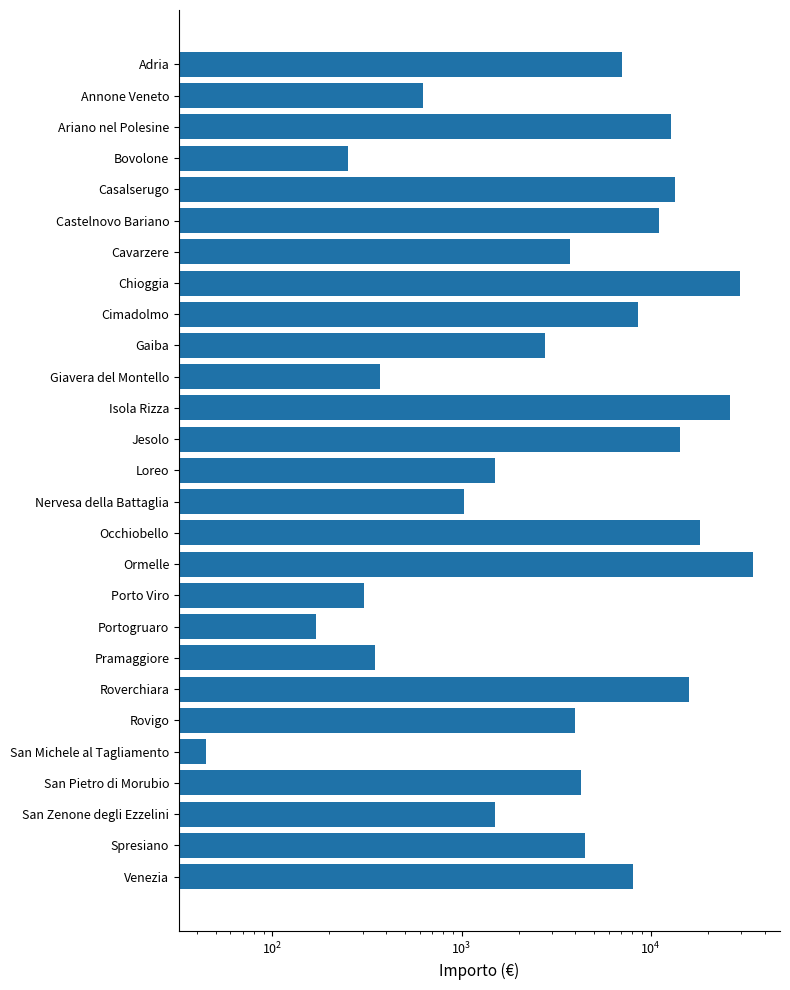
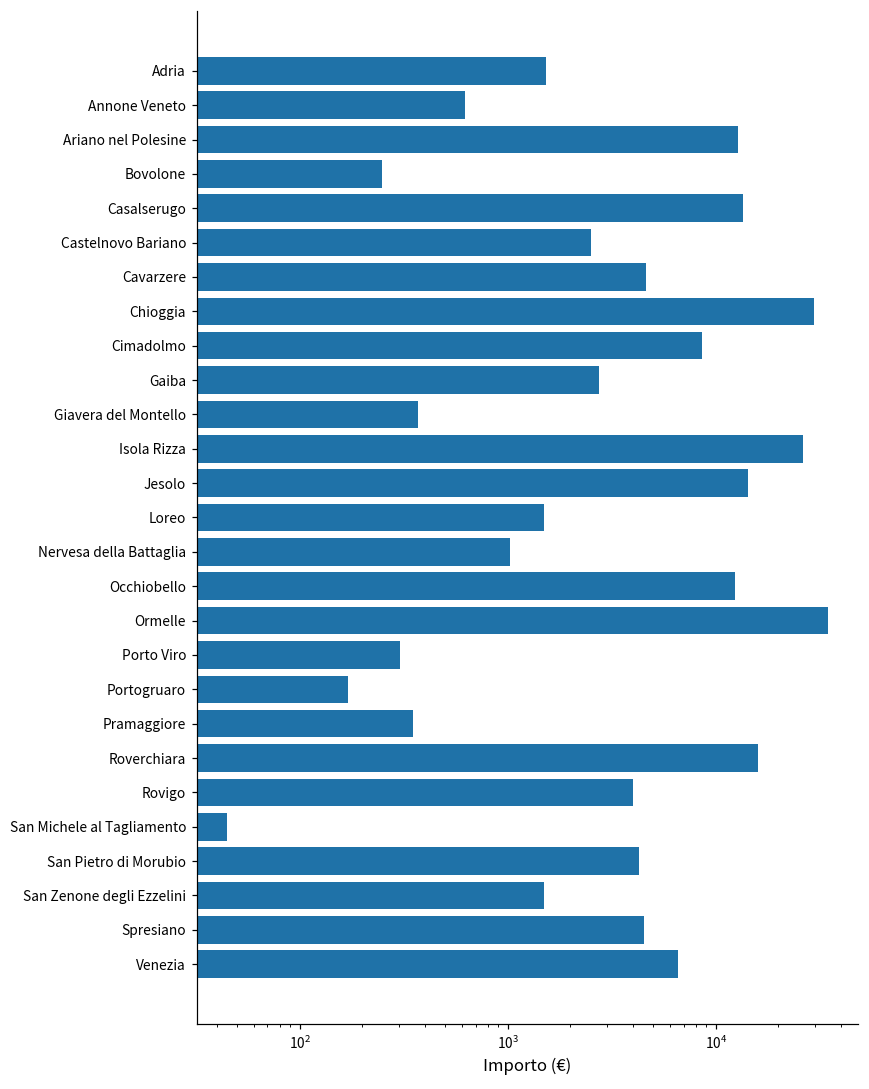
Adria: 7100 -> 1500
Castelnovo Bariano: 11000 -> 2500
Cavarzere: 3800 -> 4600
Occhiobello: 18000 -> 12000
Venezia: 8000 -> 6600
